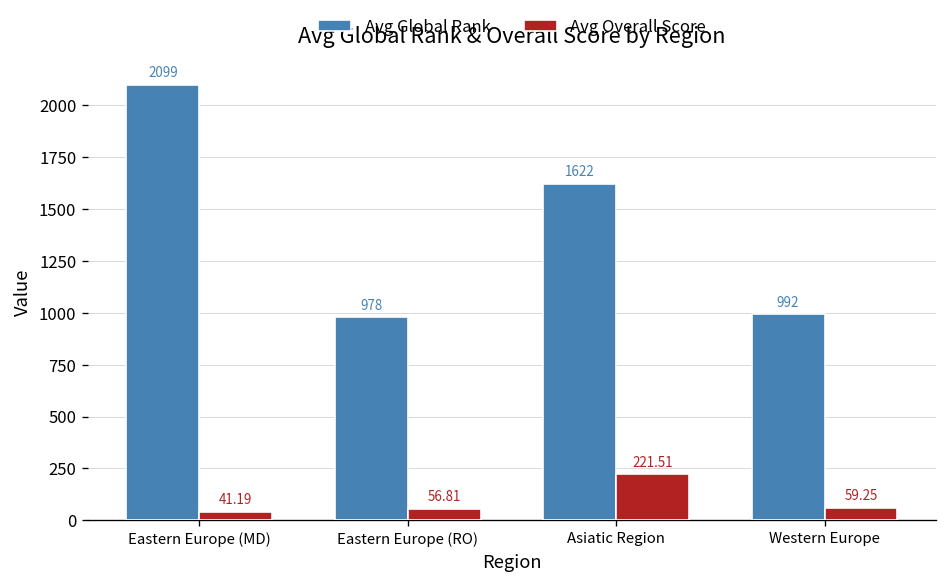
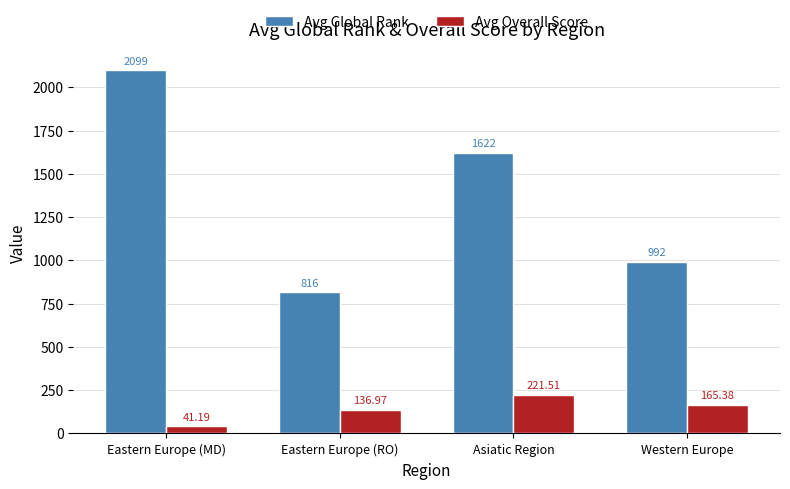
Avg Global Rank, Eastern Europe (RO): 978 -> 816
Avg Overall Score, Eastern Europe (RO): 56.81 -> 136.97
Avg Overall Score, Western Europe: 59.25 -> 165.38
